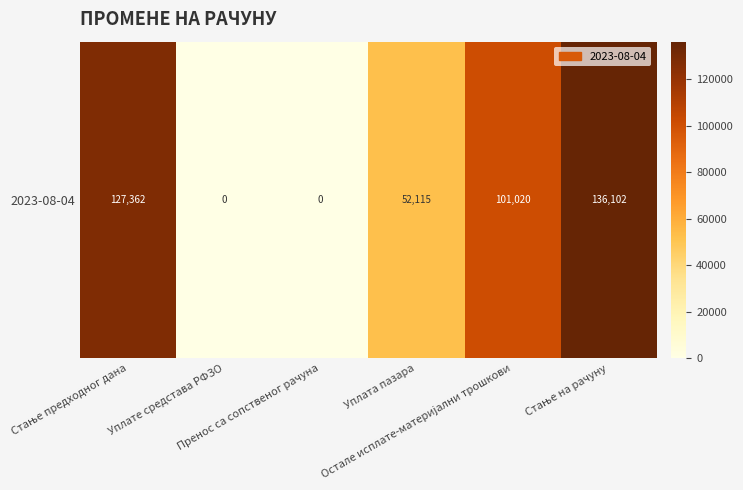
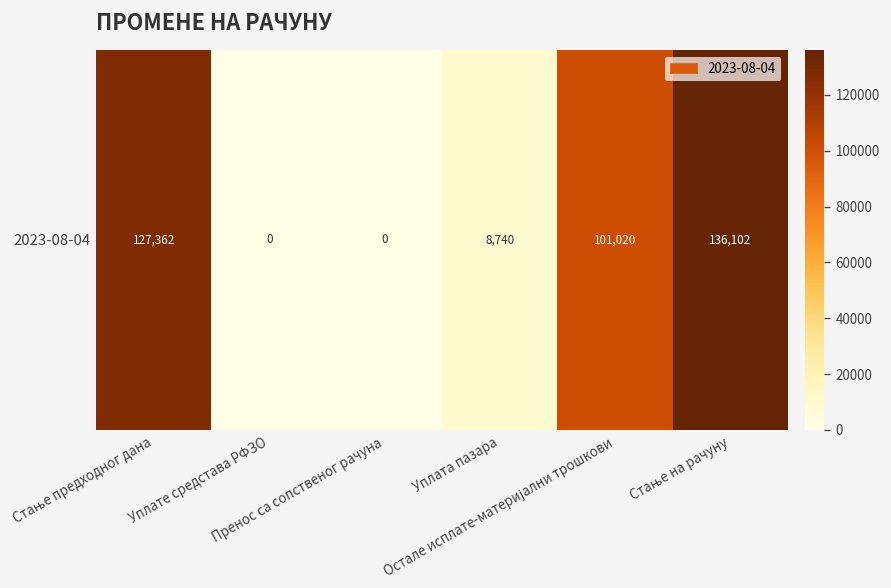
2023-08-04, Уплата пазара: 52,115 -> 8,740
